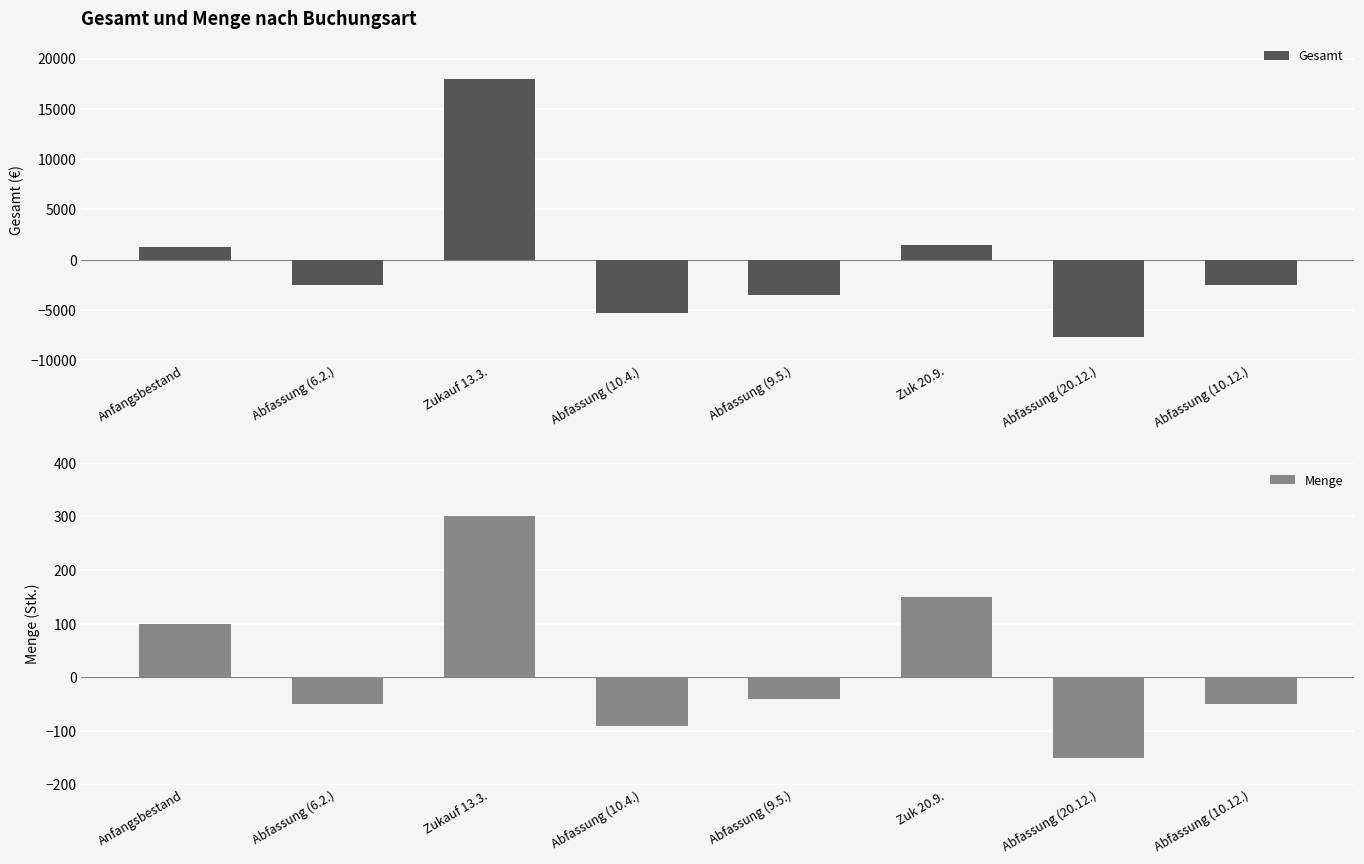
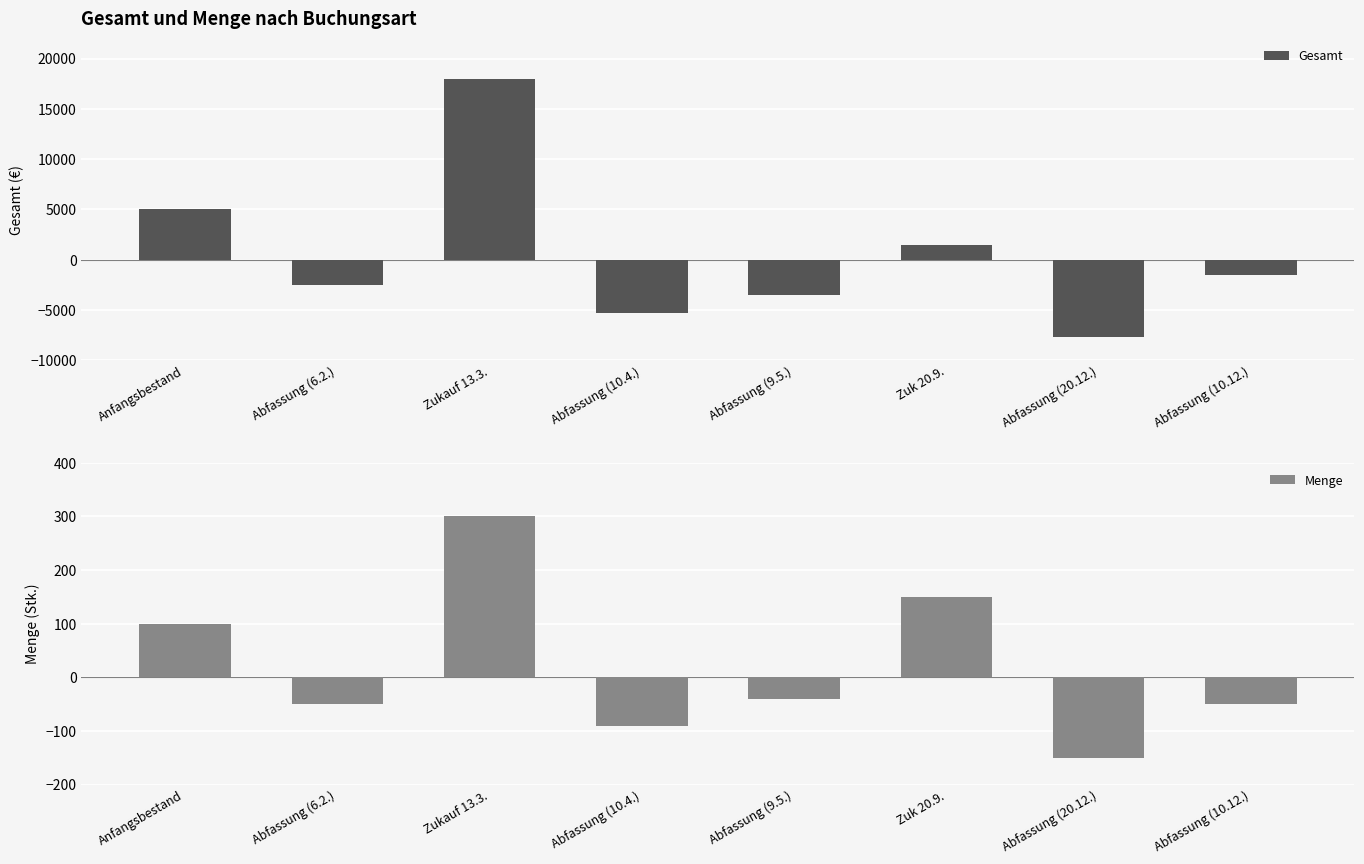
Gesamt und Menge nach Buchungsart, Anfangsbestand: 1200 -> 5000
Gesamt und Menge nach Buchungsart, Abfassung (10.12.): -2600 -> -1500
